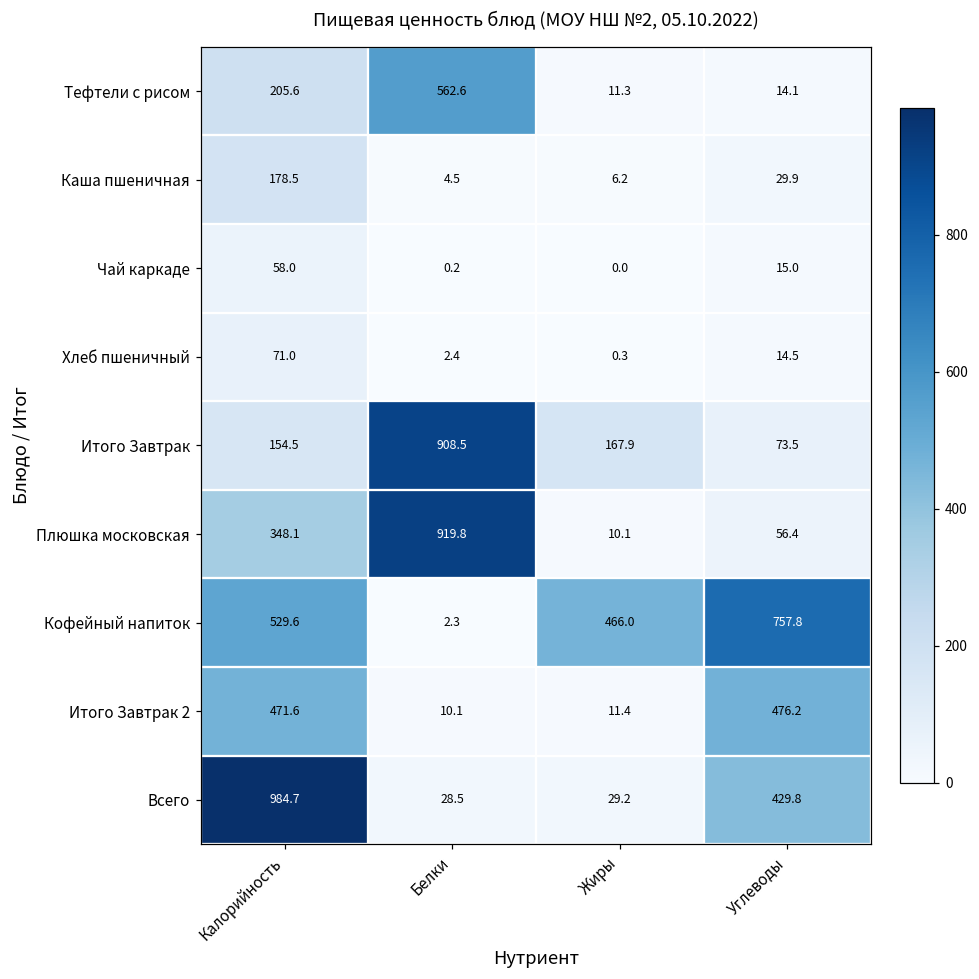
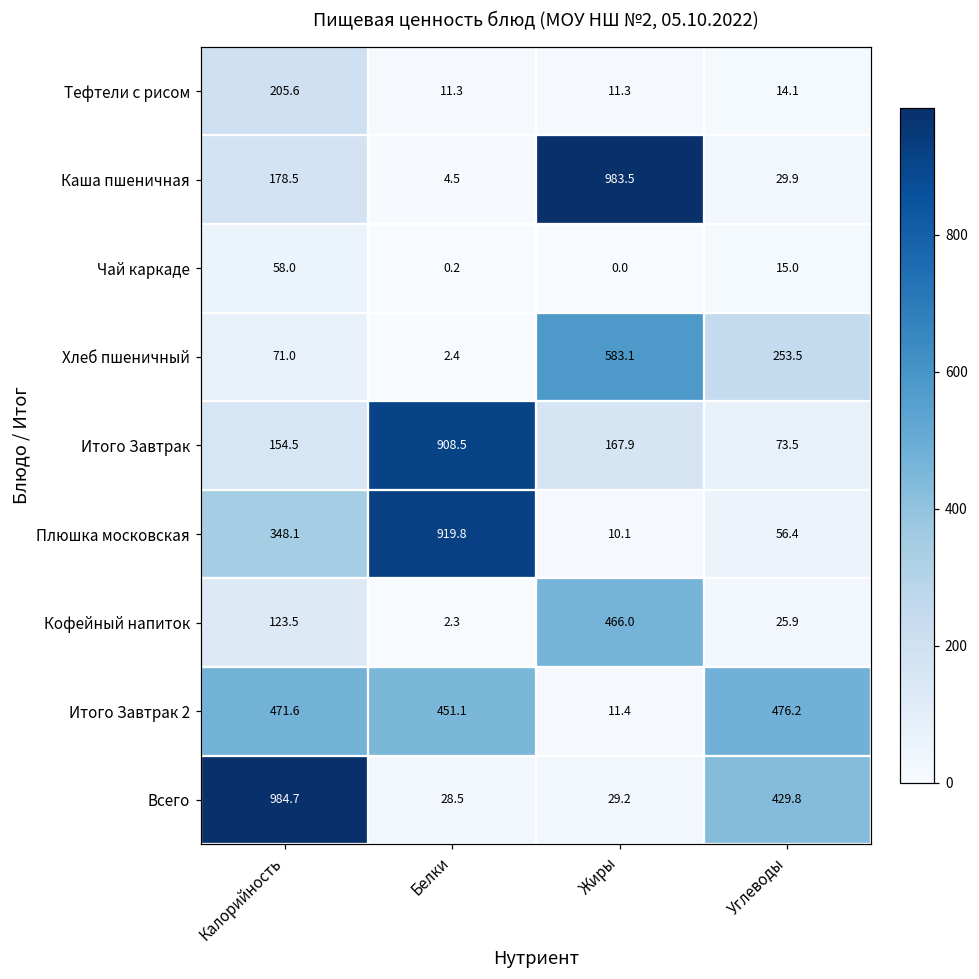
Тефтели с рисом, Белки: 562.6 -> 11.3
Каша пшеничная, Жиры: 6.2 -> 983.5
Хлеб пшеничный, Жиры: 0.3 -> 583.1
Хлеб пшеничный, Углеводы: 14.5 -> 253.5
Кофейный напиток, Калорийность: 529.6 -> 123.5
Кофейный напиток, Углеводы: 757.8 -> 25.9
Итого Завтрак 2, Белки: 10.1 -> 451.1
